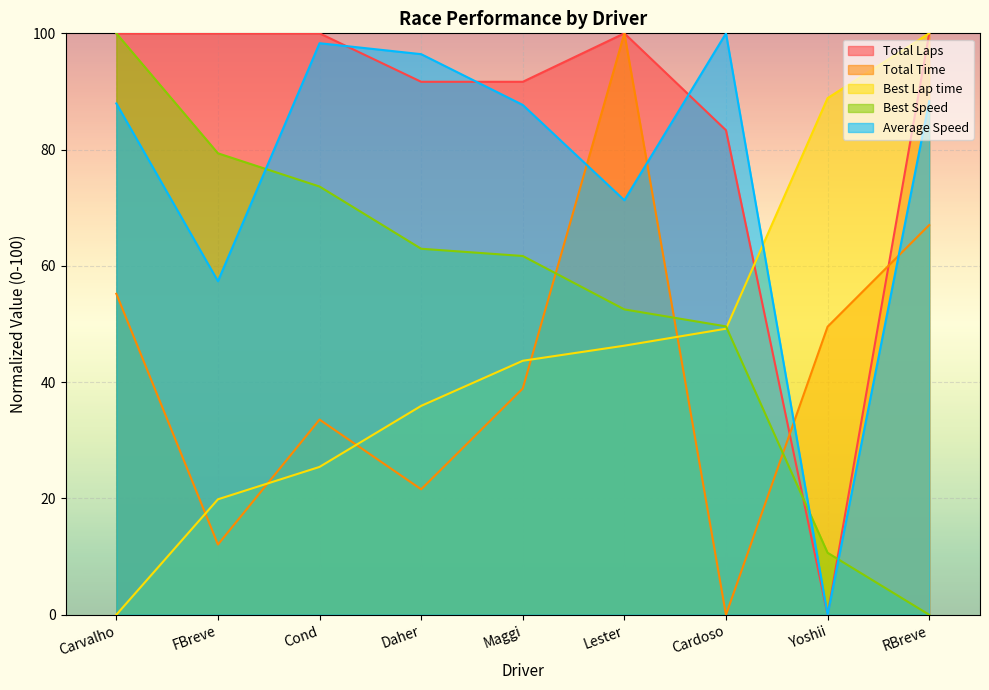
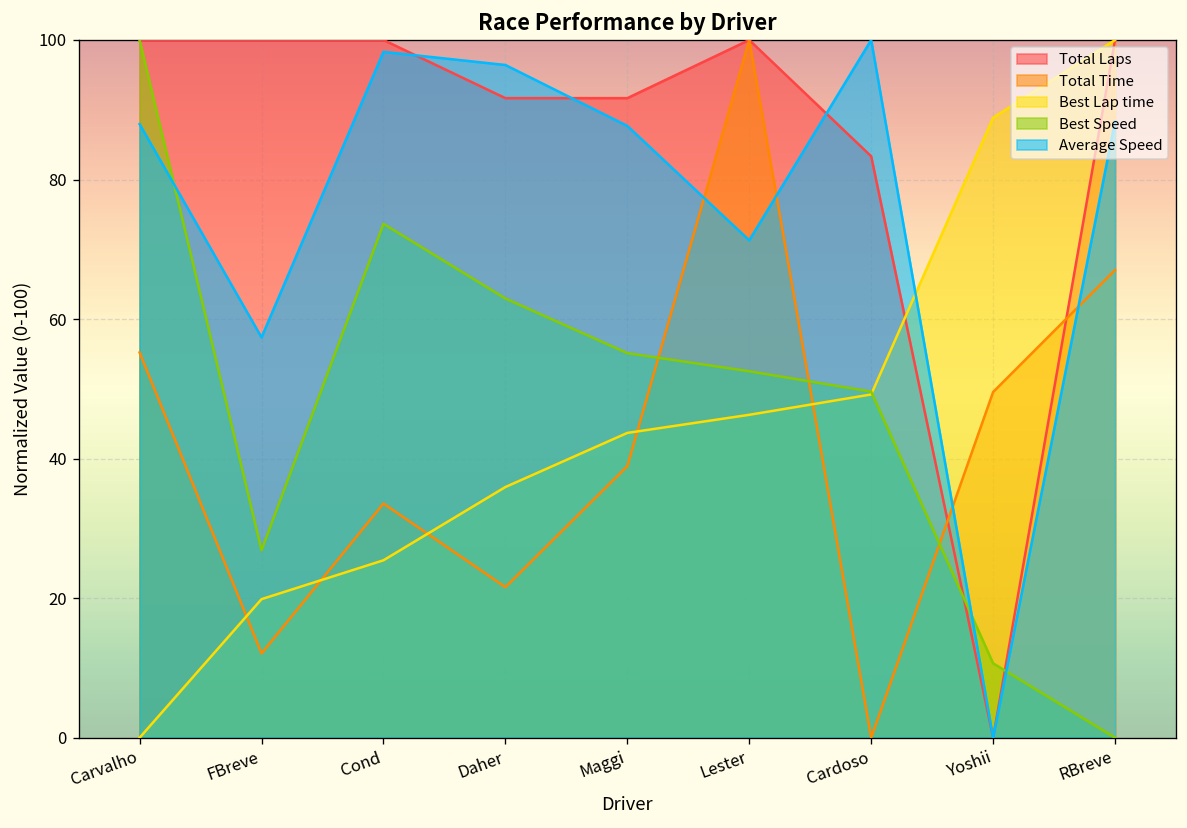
Best Speed, FBreve: 79 -> 27
Best Speed, Maggi: 62 -> 55
